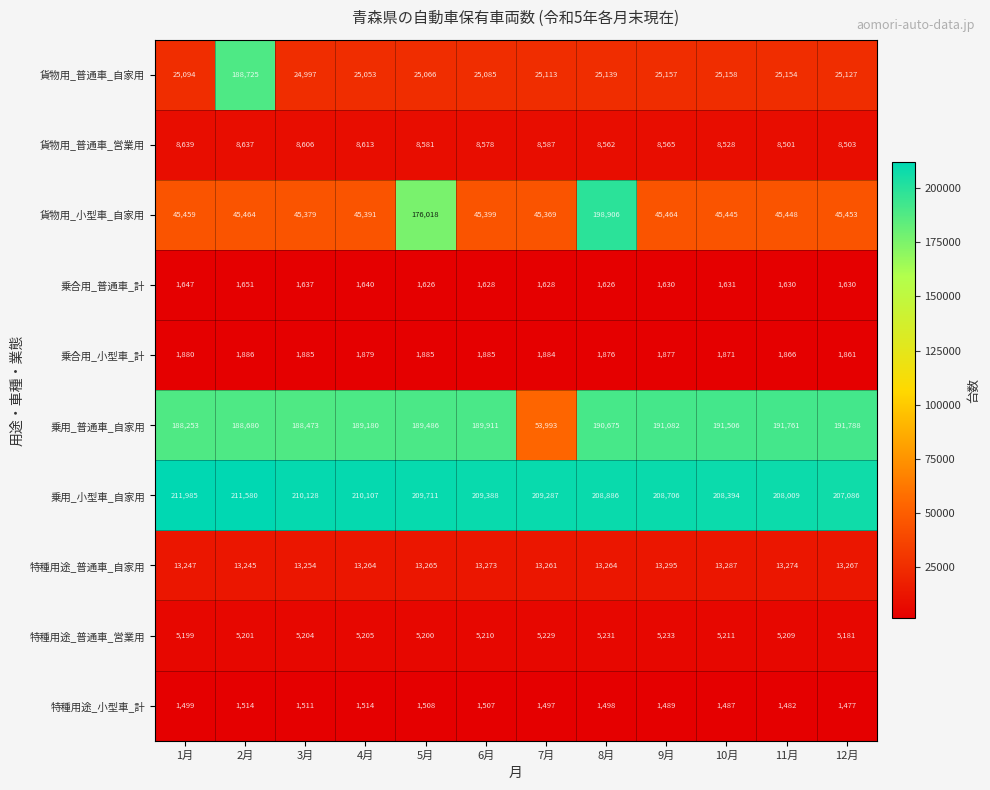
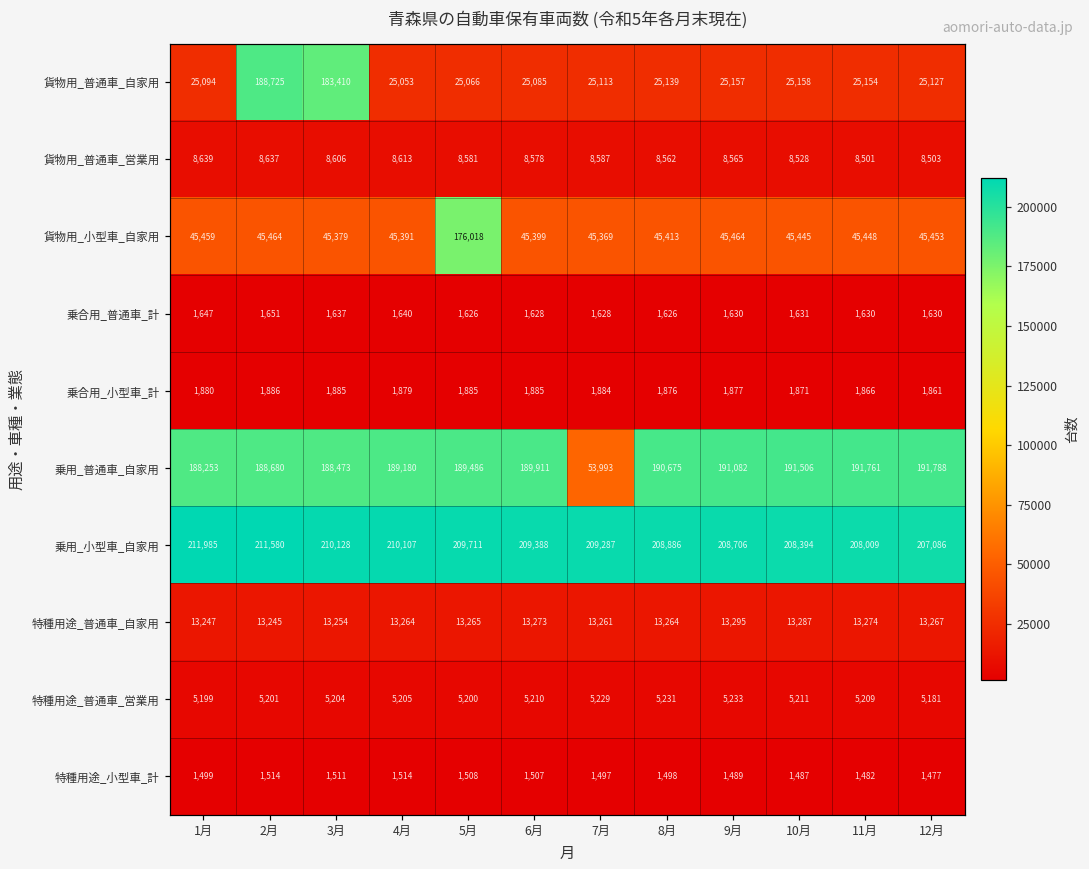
貨物用_普通車_自家用, 3月: 24,997 -> 183,410
貨物用_小型車_自家用, 8月: 198,906 -> 45,413
